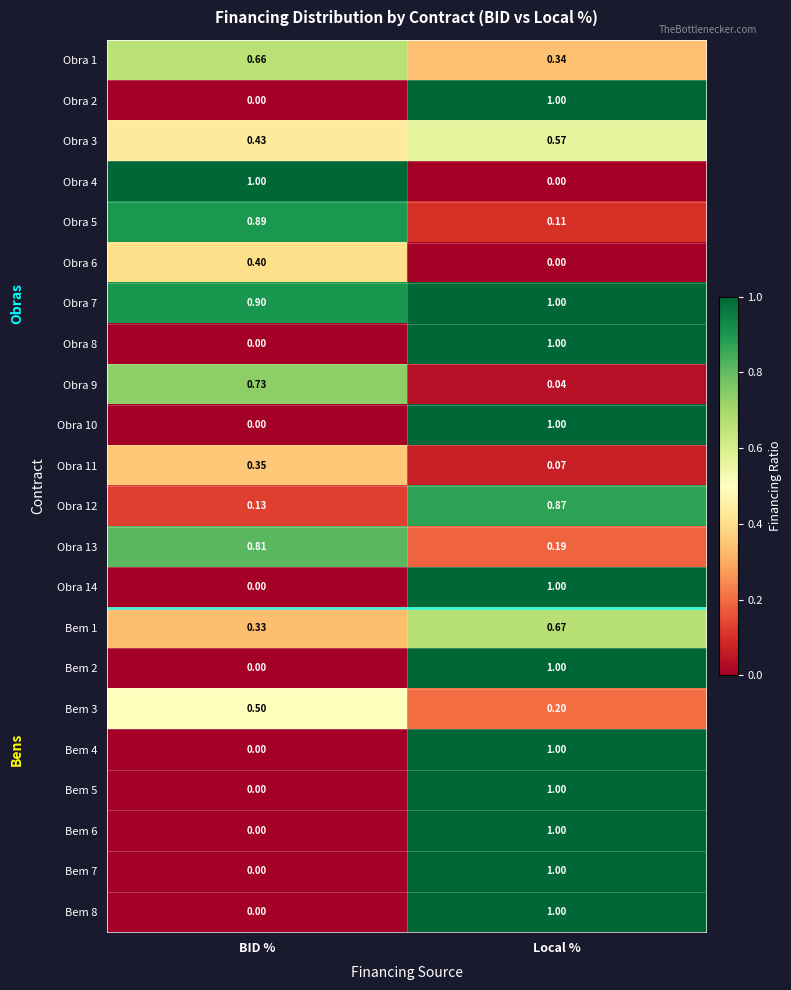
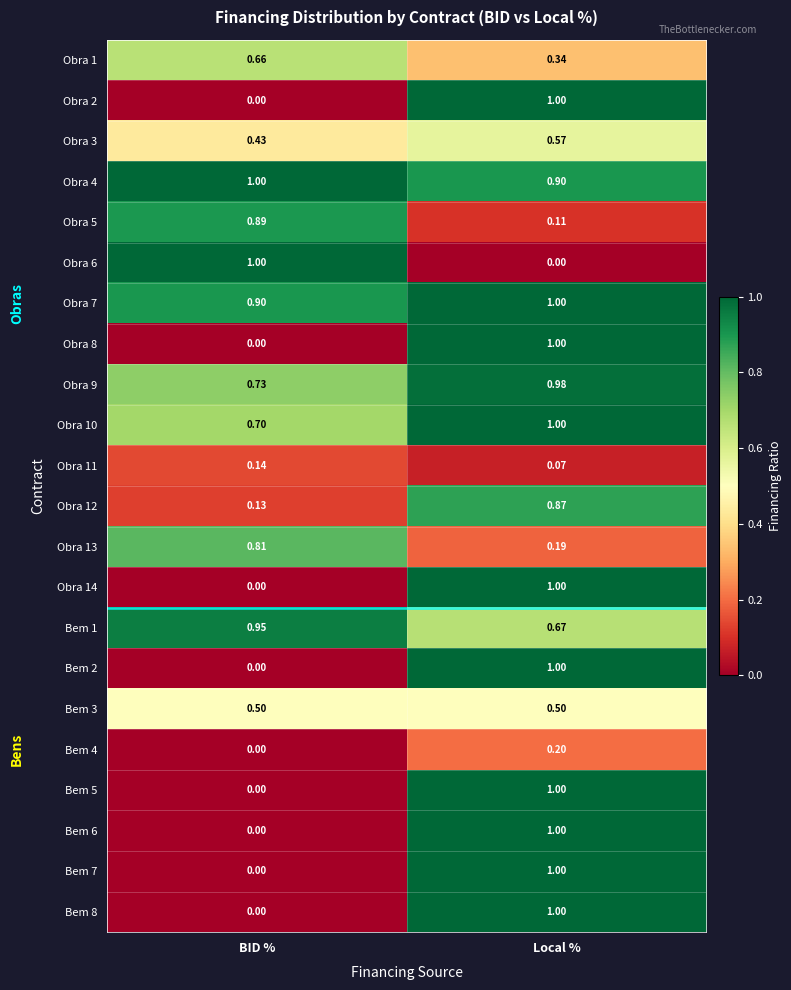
Obra 4, Local %: 0.00 -> 0.90
Obra 6, BID %: 0.40 -> 1.00
Obra 9, Local %: 0.04 -> 0.98
Obra 10, BID %: 0.00 -> 0.70
Obra 11, BID %: 0.35 -> 0.14
Bem 1, BID %: 0.33 -> 0.95
Bem 3, Local %: 0.20 -> 0.50
Bem 4, Local %: 1.00 -> 0.20
